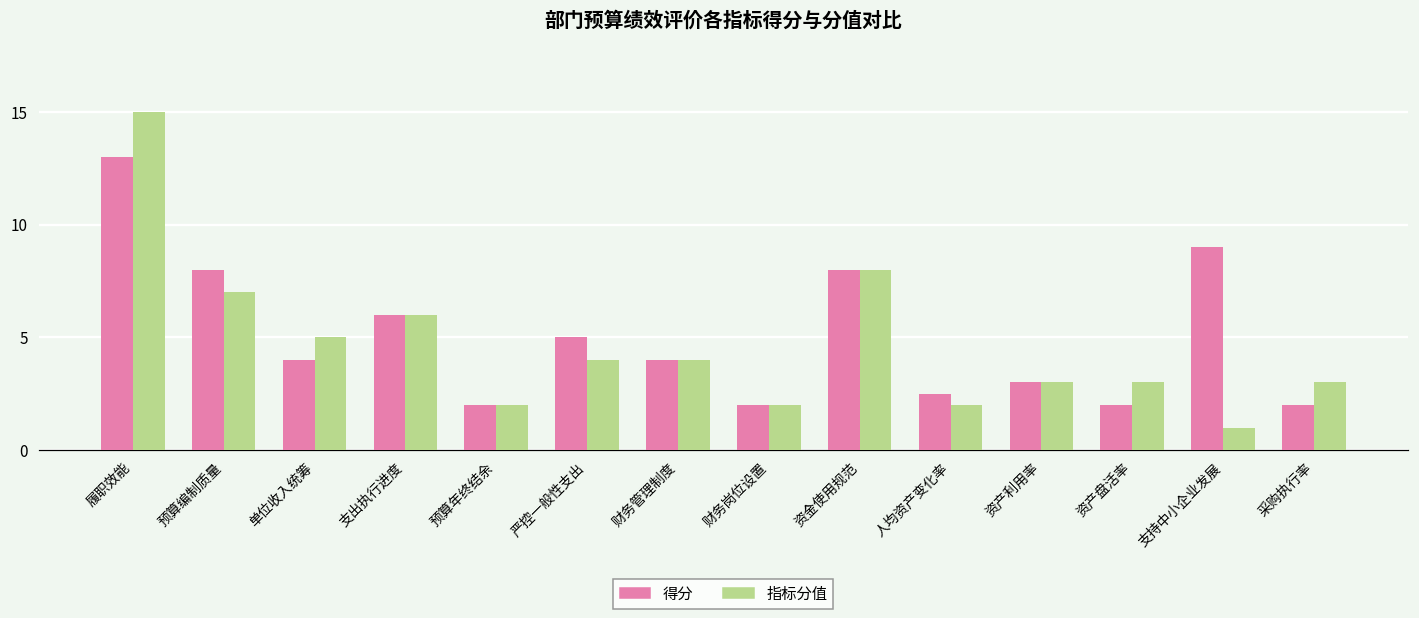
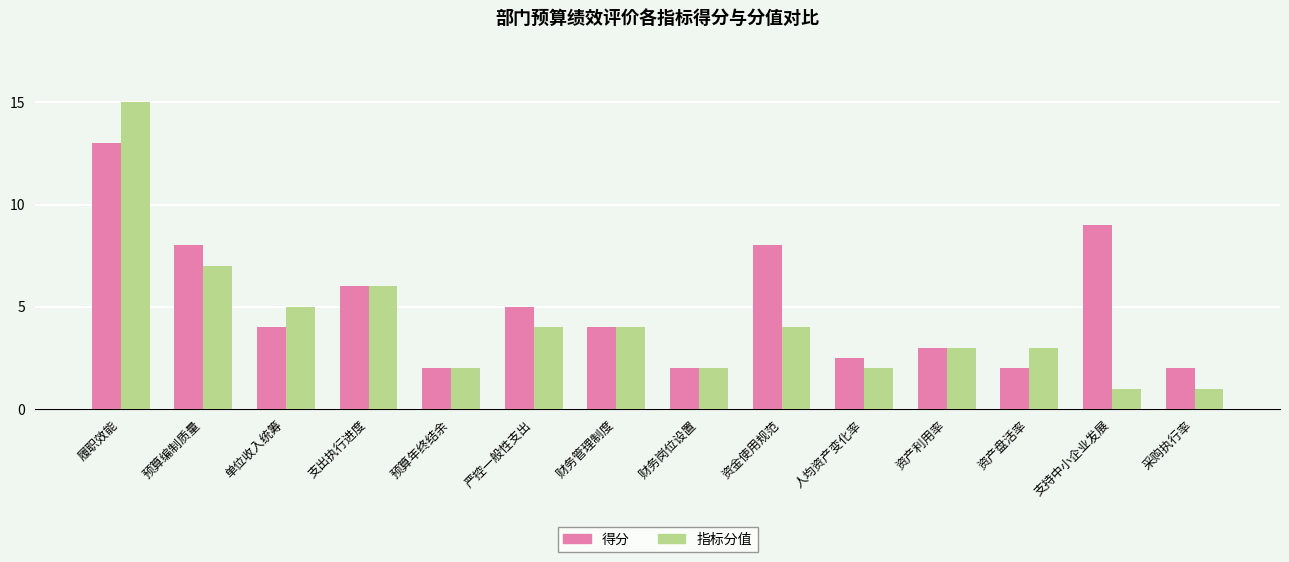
指标分值, 资金使用规范: 8 -> 4
指标分值, 采购执行率: 3 -> 1
